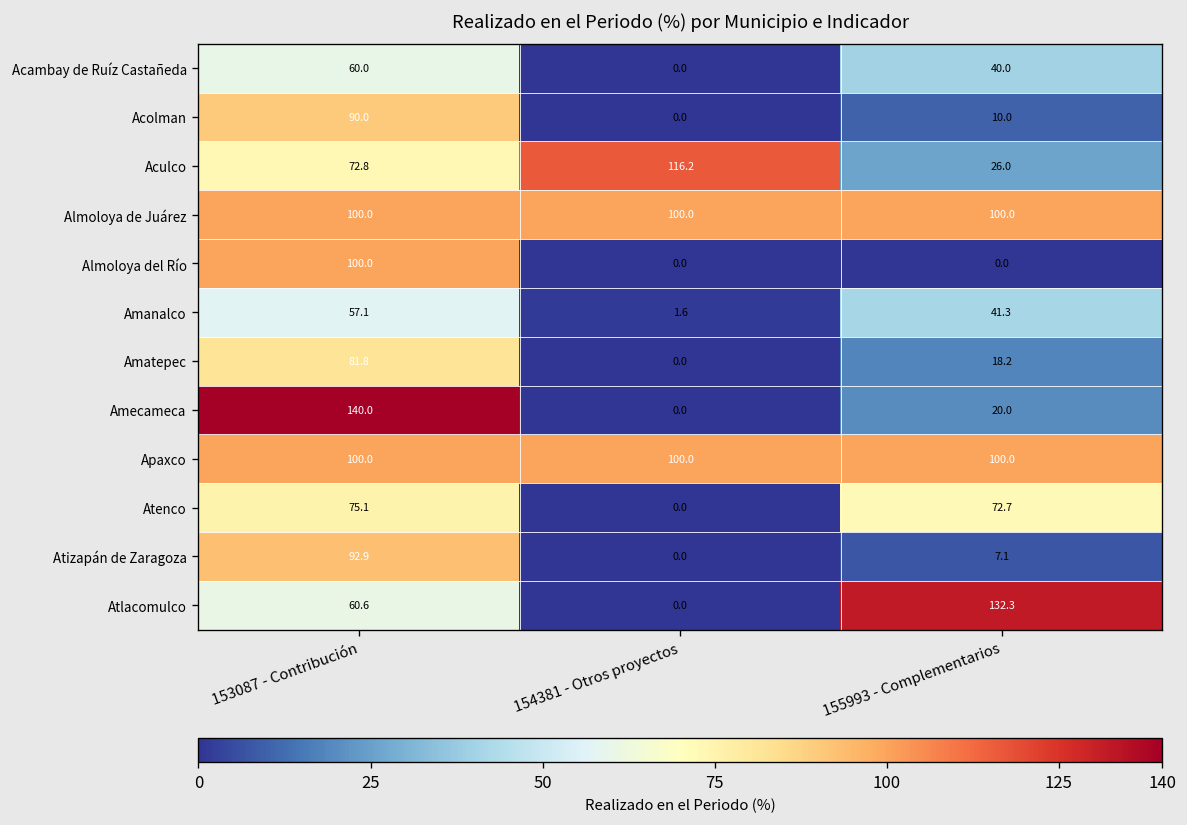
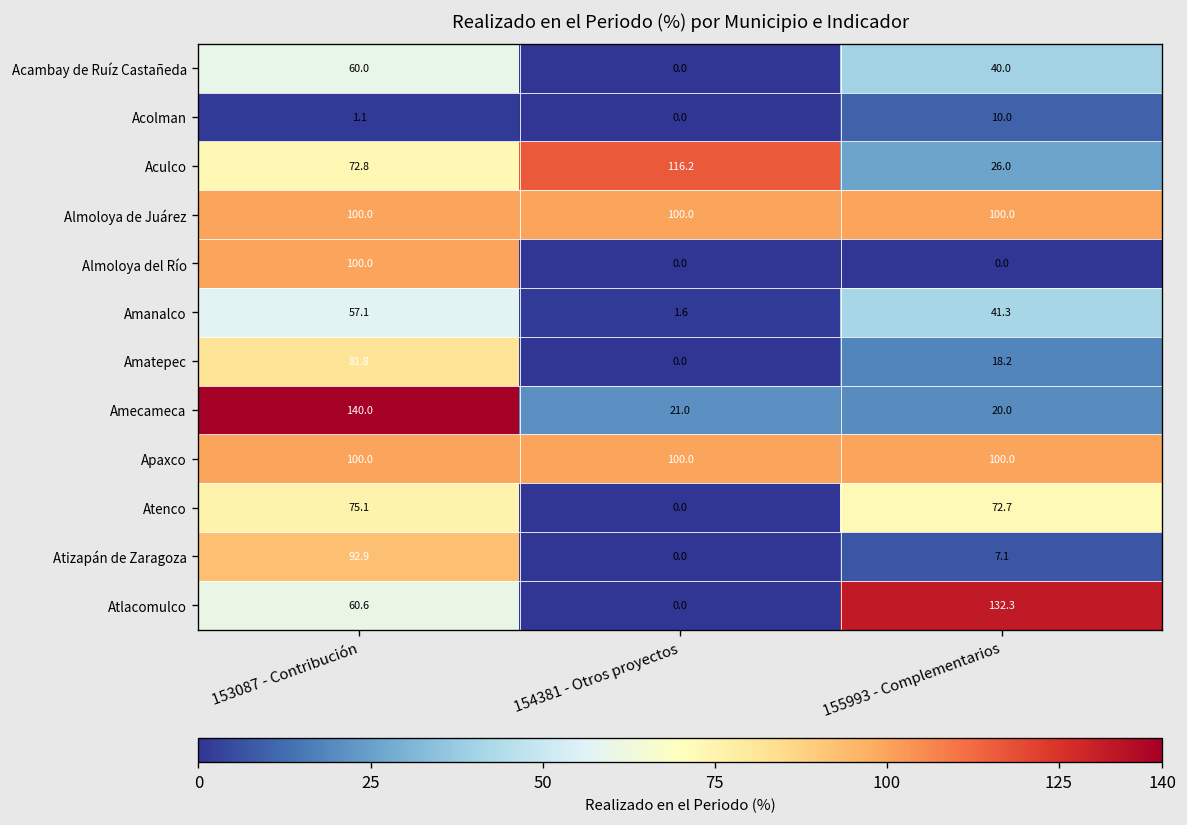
Acolman, 153087 - Contribución: 90.0 -> 1.1
Amecameca, 154381 - Otros proyectos: 0.0 -> 21.0
